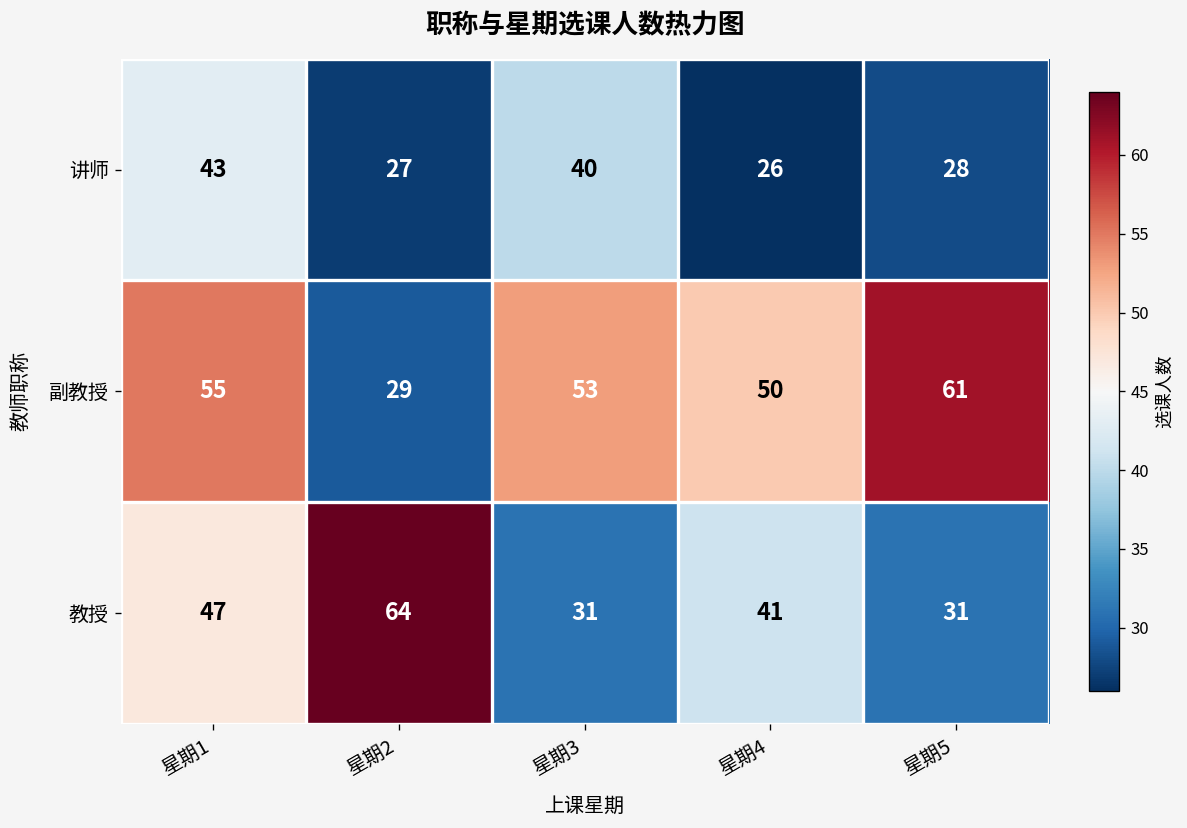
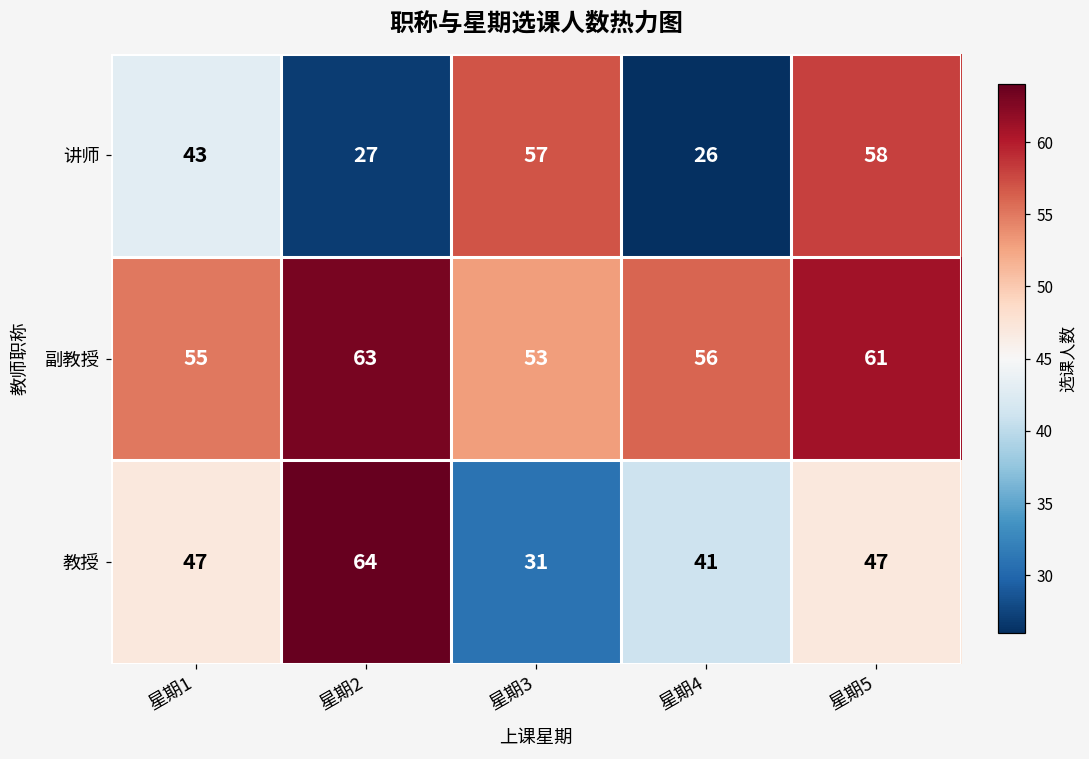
讲师, 星期3: 40 -> 57
讲师, 星期5: 28 -> 58
副教授, 星期2: 29 -> 63
副教授, 星期4: 50 -> 56
教授, 星期5: 31 -> 47
